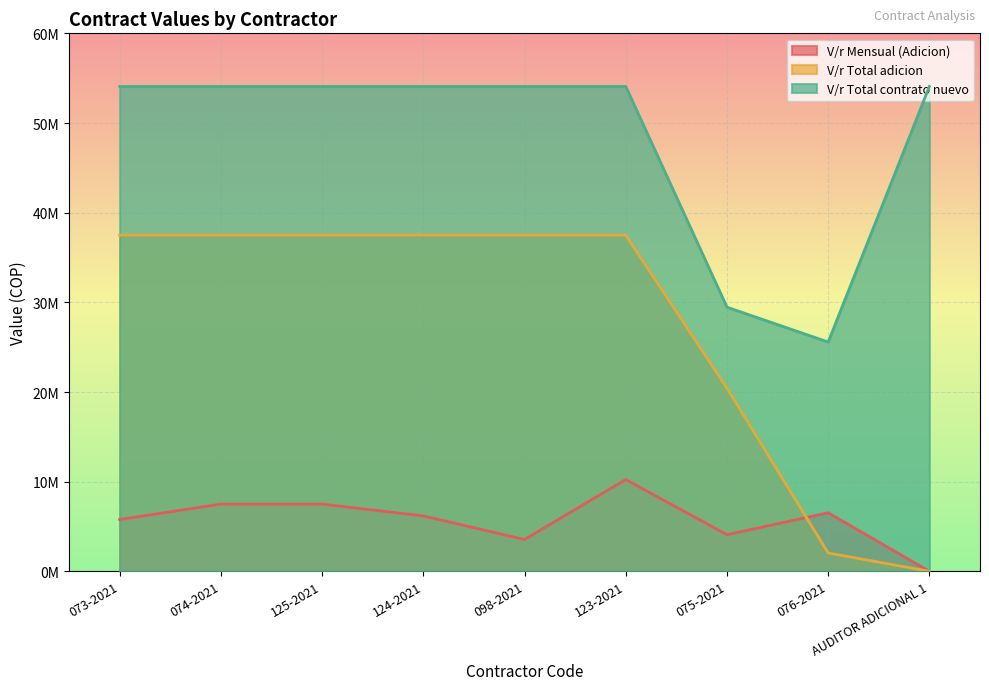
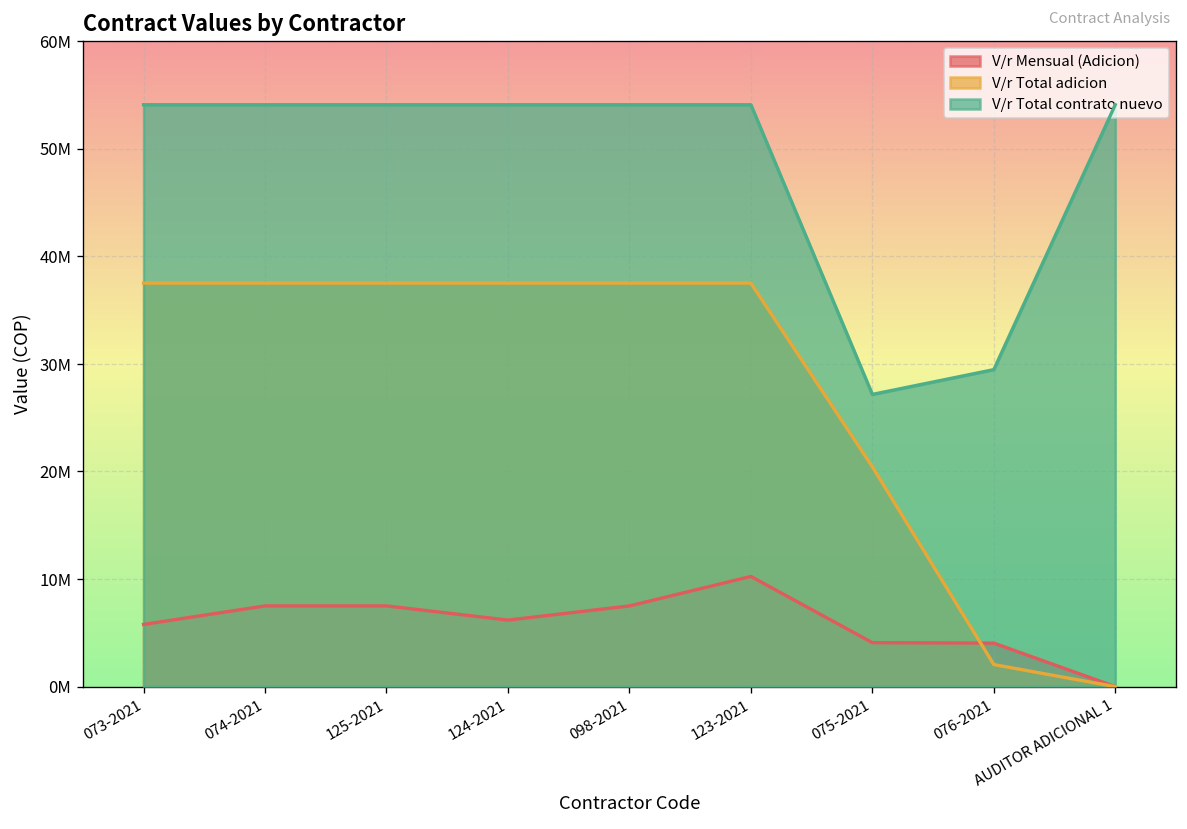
V/r Mensual (Adicion), 098-2021: 4000000 -> 8000000
V/r Total contrato nuevo, 075-2021: 29000000 -> 27000000
V/r Mensual (Adicion), 076-2021: 7000000 -> 4000000
V/r Total contrato nuevo, 076-2021: 26000000 -> 29000000
